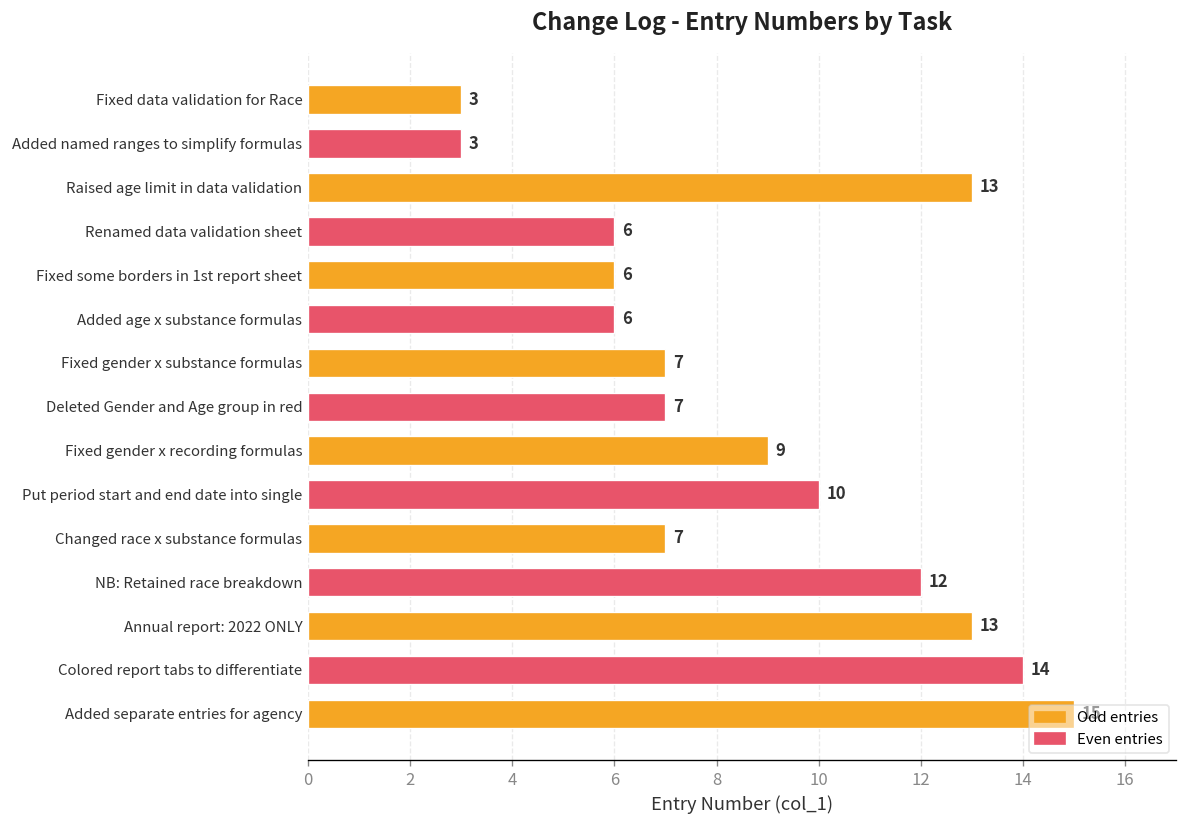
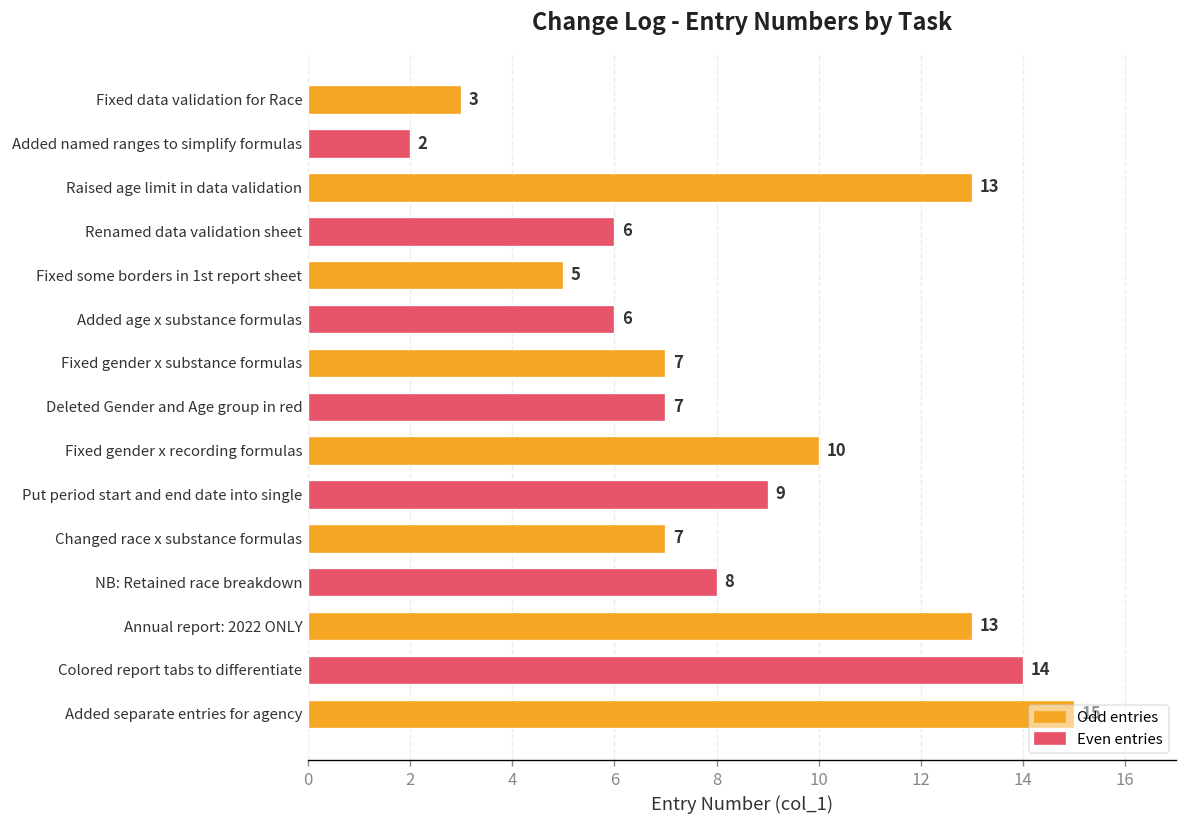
Added named ranges to simplify formulas: 3 -> 2
Fixed some borders in 1st report sheet: 6 -> 5
Fixed gender x recording formulas: 9 -> 10
Put period start and end date into single: 10 -> 9
NB: Retained race breakdown: 12 -> 8
